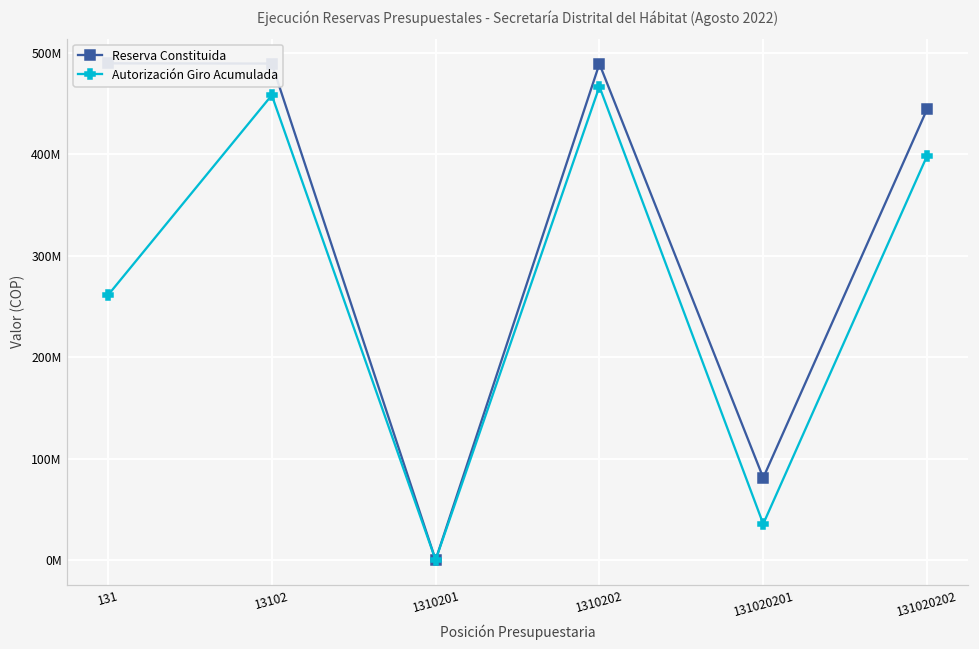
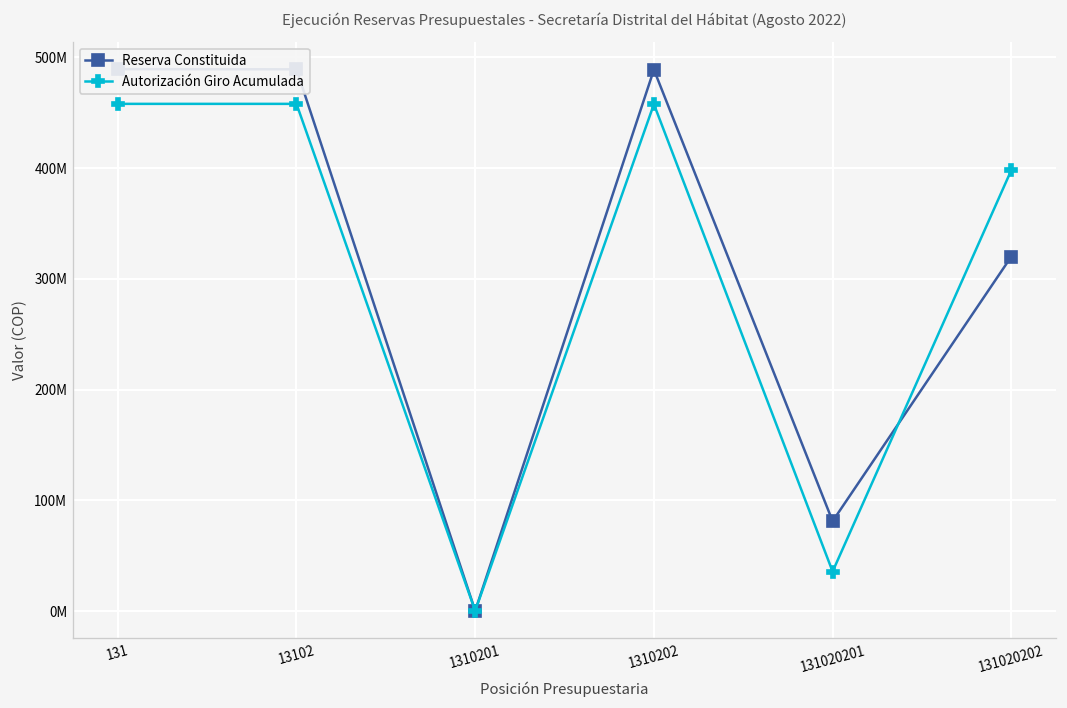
Autorización Giro Acumulada, 131: 260000000 -> 460000000
Autorización Giro Acumulada, 1310202: 470000000 -> 460000000
Reserva Constituida, 131020202: 440000000 -> 320000000
